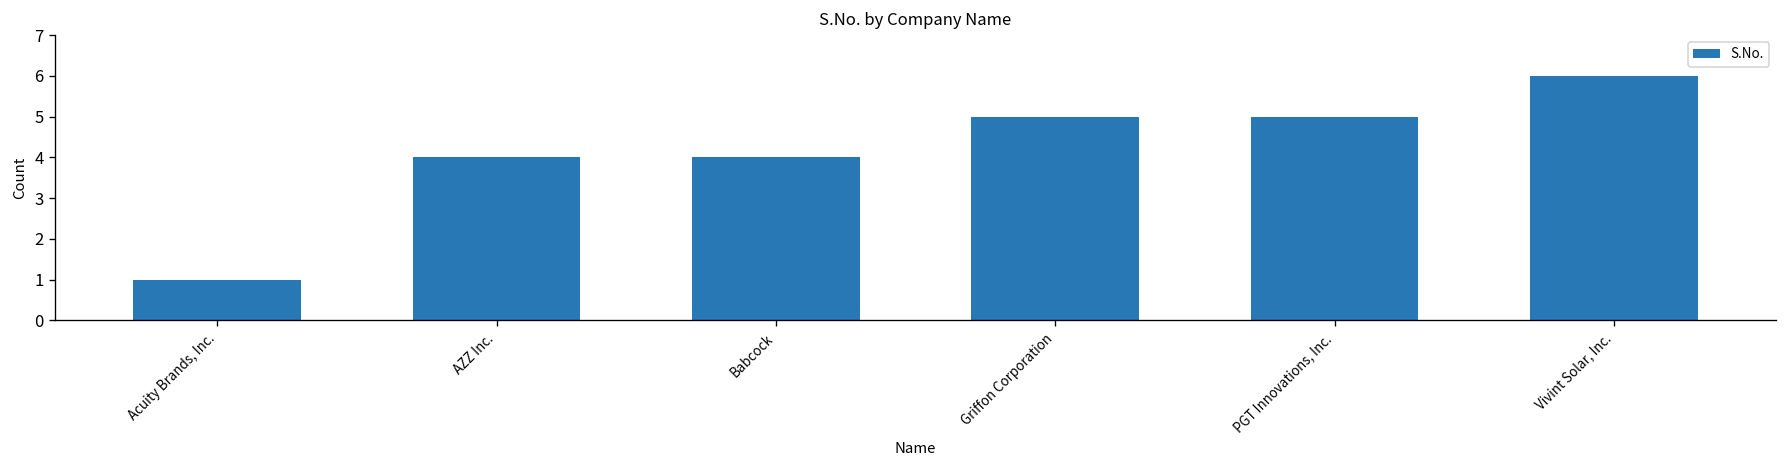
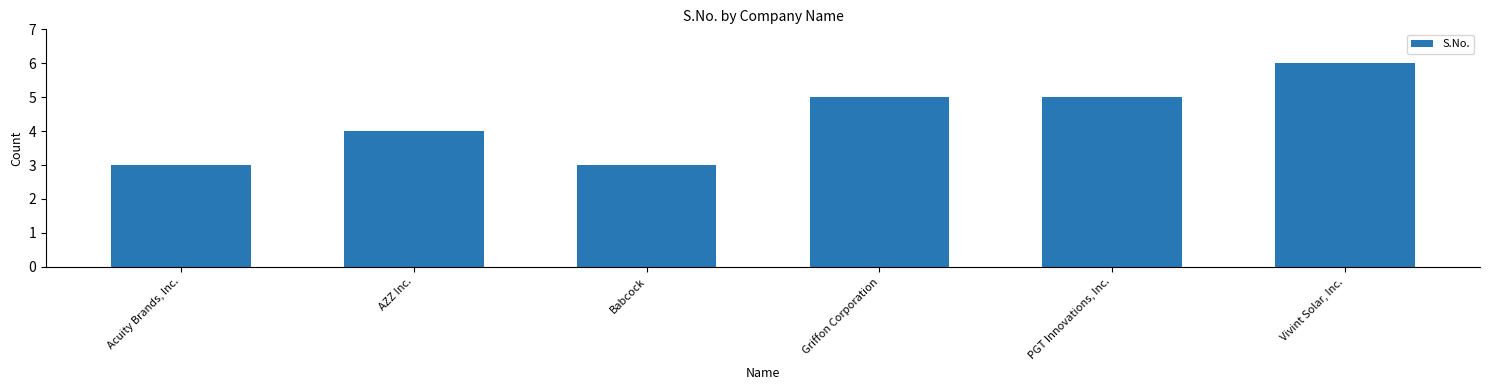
Acuity Brands, Inc.: 1 -> 3
Babcock: 4 -> 3
